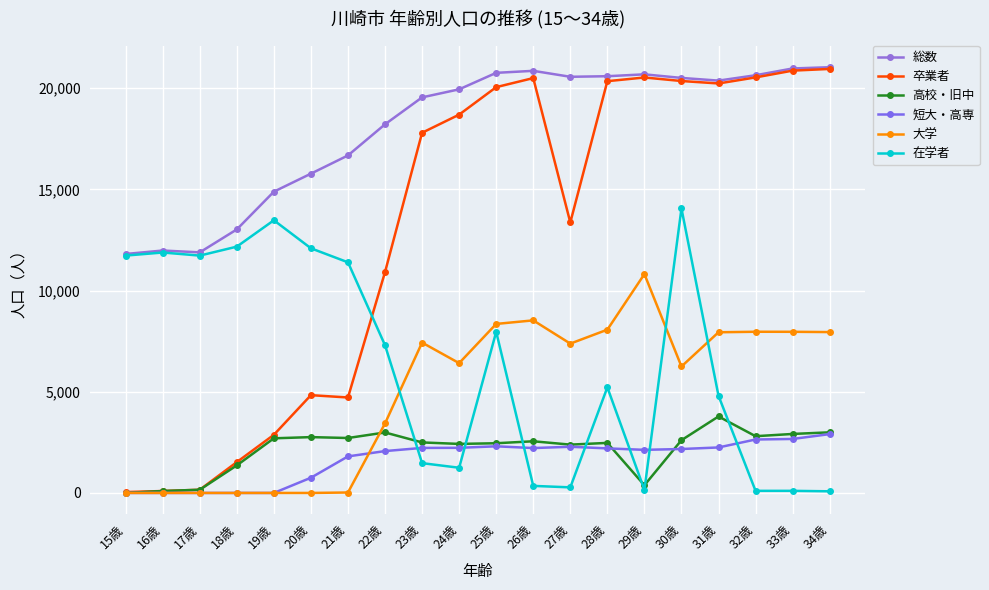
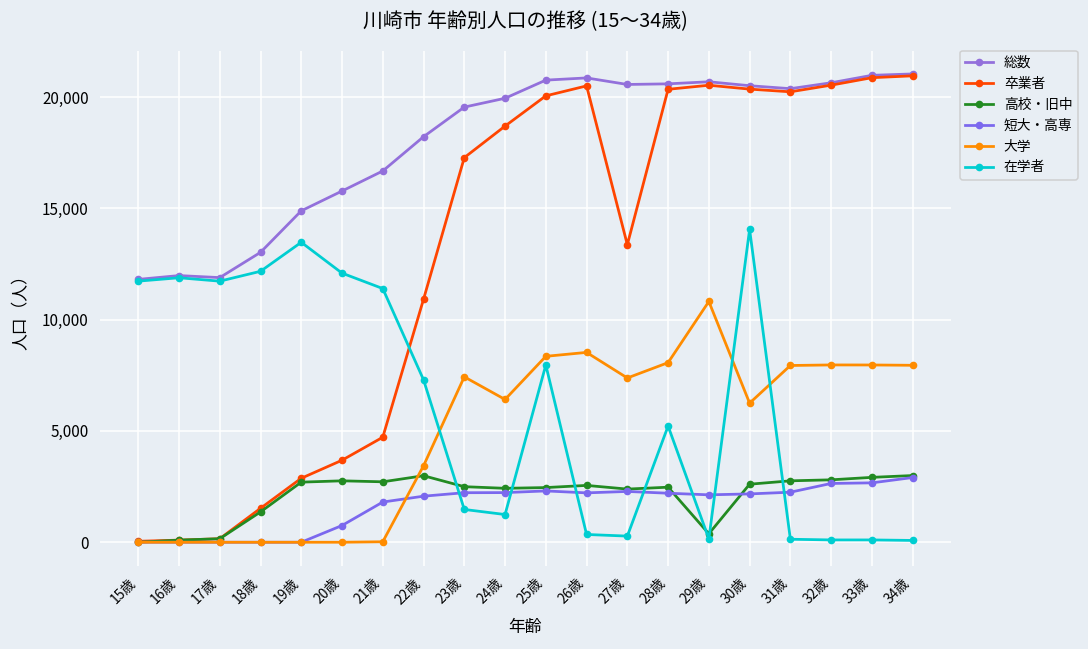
卒業者, 20歳: 4,800 -> 3,700
卒業者, 23歳: 17,800 -> 17,300
高校・旧中, 31歳: 3,800 -> 2,800
在学者, 31歳: 4,800 -> 100
